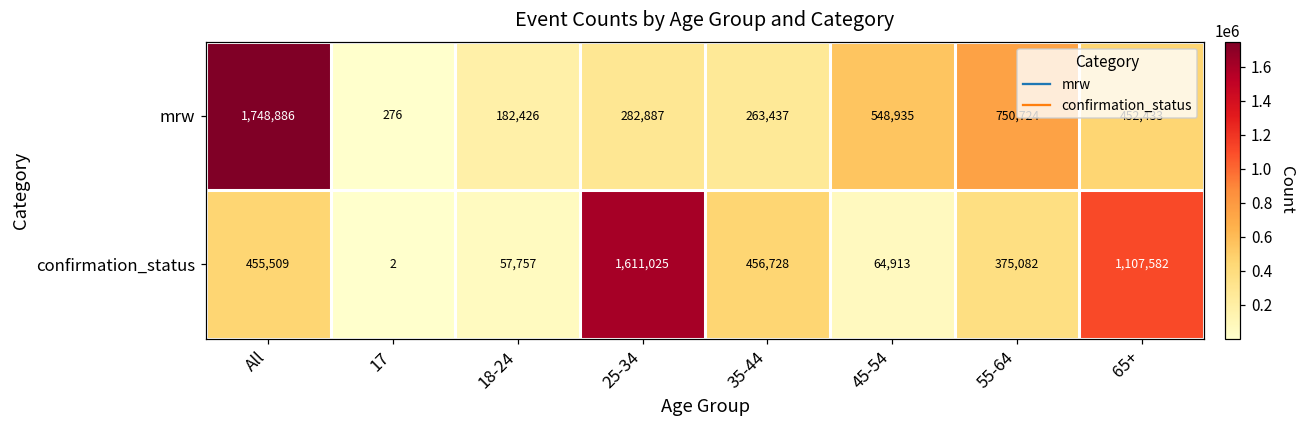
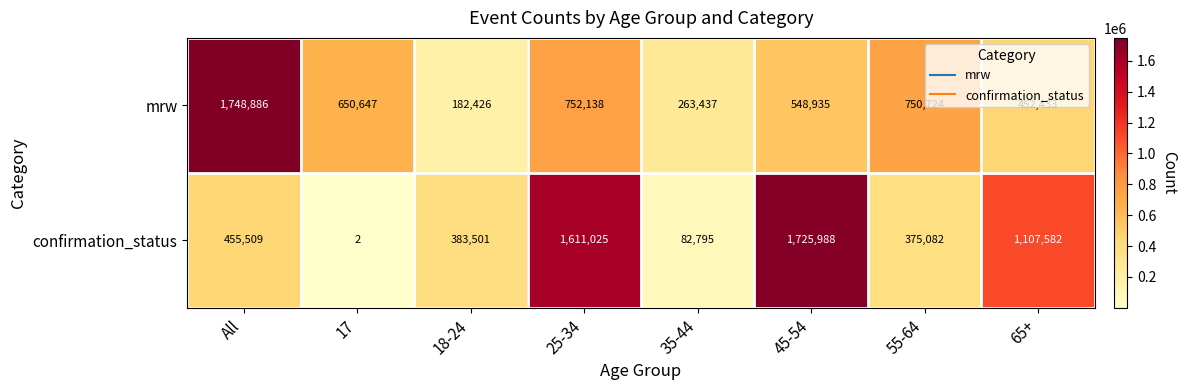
mrw, 17: 276 -> 650,647
mrw, 25-34: 282,887 -> 752,138
confirmation_status, 18-24: 57,757 -> 383,501
confirmation_status, 35-44: 456,728 -> 82,795
confirmation_status, 45-54: 64,913 -> 1,725,988
